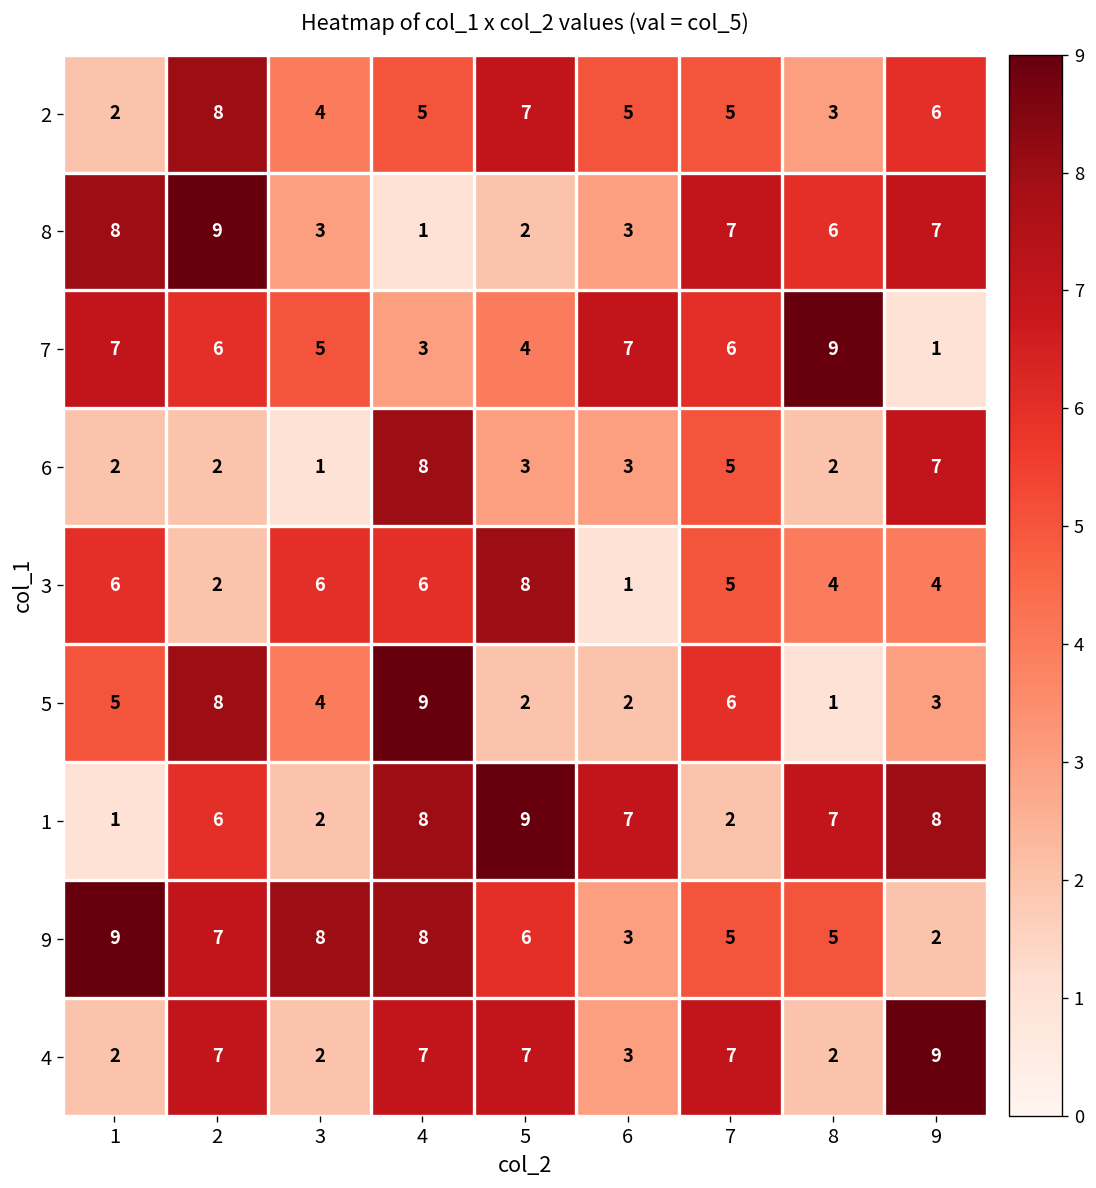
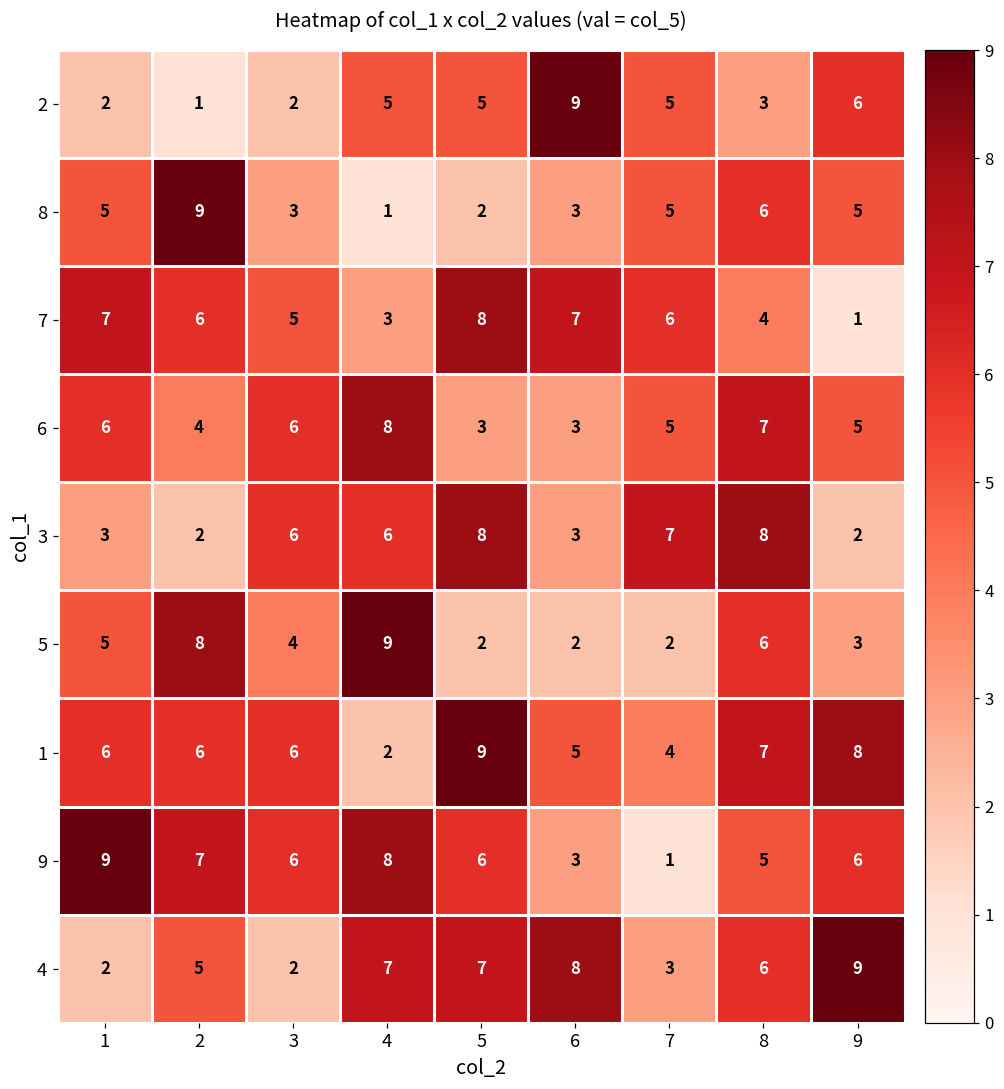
2, 2: 8 -> 1
2, 3: 4 -> 2
2, 5: 7 -> 5
2, 6: 5 -> 9
8, 1: 8 -> 5
8, 7: 7 -> 5
8, 9: 7 -> 5
7, 5: 4 -> 8
7, 8: 9 -> 4
6, 1: 2 -> 6
6, 2: 2 -> 4
6, 3: 1 -> 6
6, 8: 2 -> 7
6, 9: 7 -> 5
3, 1: 6 -> 3
3, 6: 1 -> 3
3, 7: 5 -> 7
3, 8: 4 -> 8
3, 9: 4 -> 2
5, 7: 6 -> 2
5, 8: 1 -> 6
1, 1: 1 -> 6
1, 3: 2 -> 6
1, 4: 8 -> 2
1, 6: 7 -> 5
1, 7: 2 -> 4
9, 3: 8 -> 6
9, 7: 5 -> 1
9, 9: 2 -> 6
4, 2: 7 -> 5
4, 6: 3 -> 8
4, 7: 7 -> 3
4, 8: 2 -> 6
